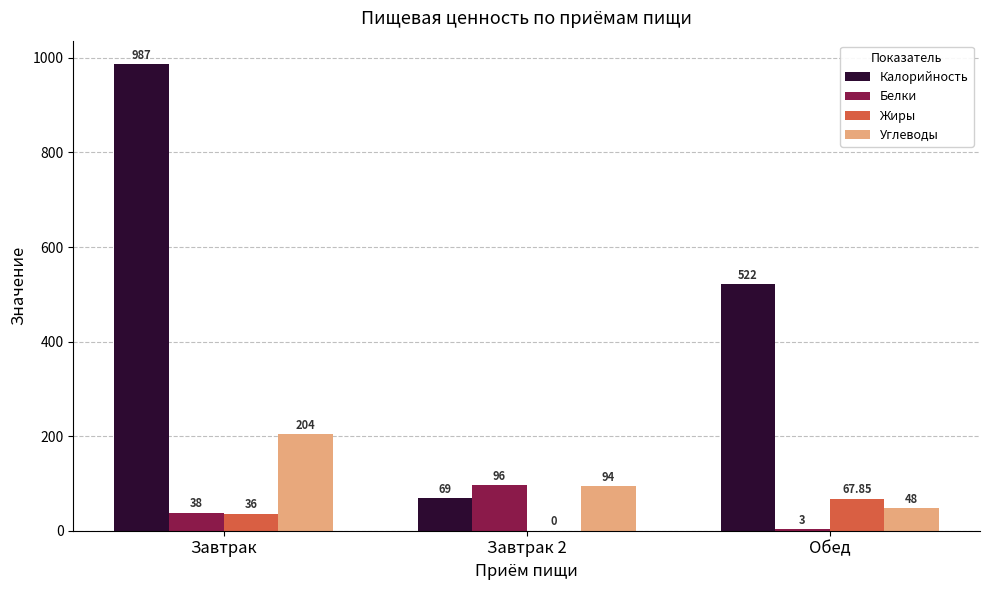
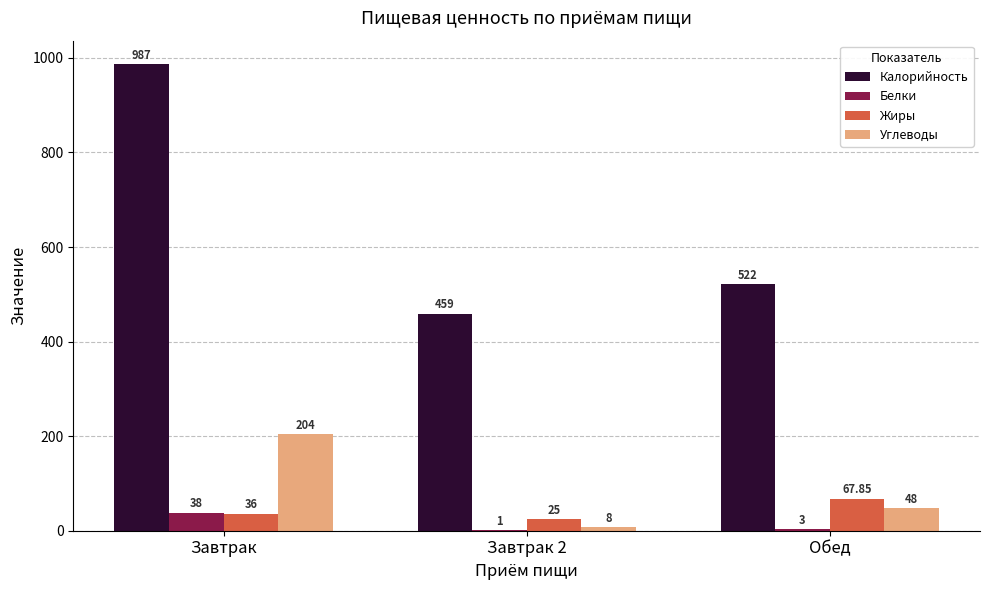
Калорийность, Завтрак 2: 69 -> 459
Белки, Завтрак 2: 96 -> 1
Жиры, Завтрак 2: 0 -> 25
Углеводы, Завтрак 2: 94 -> 8
